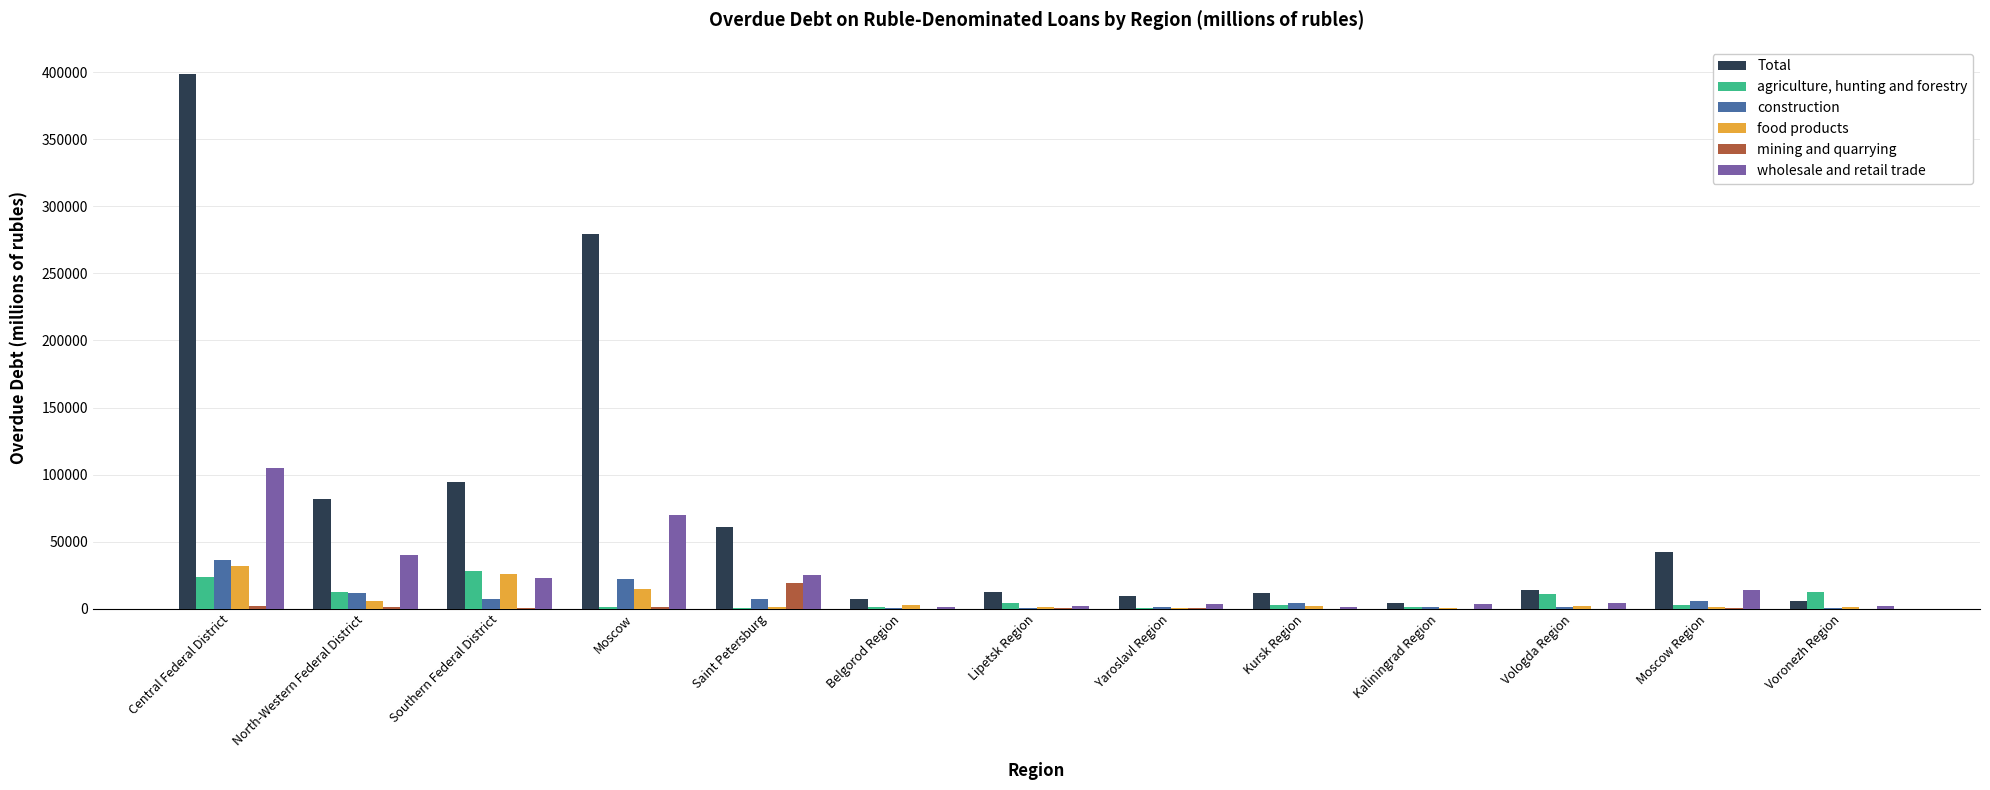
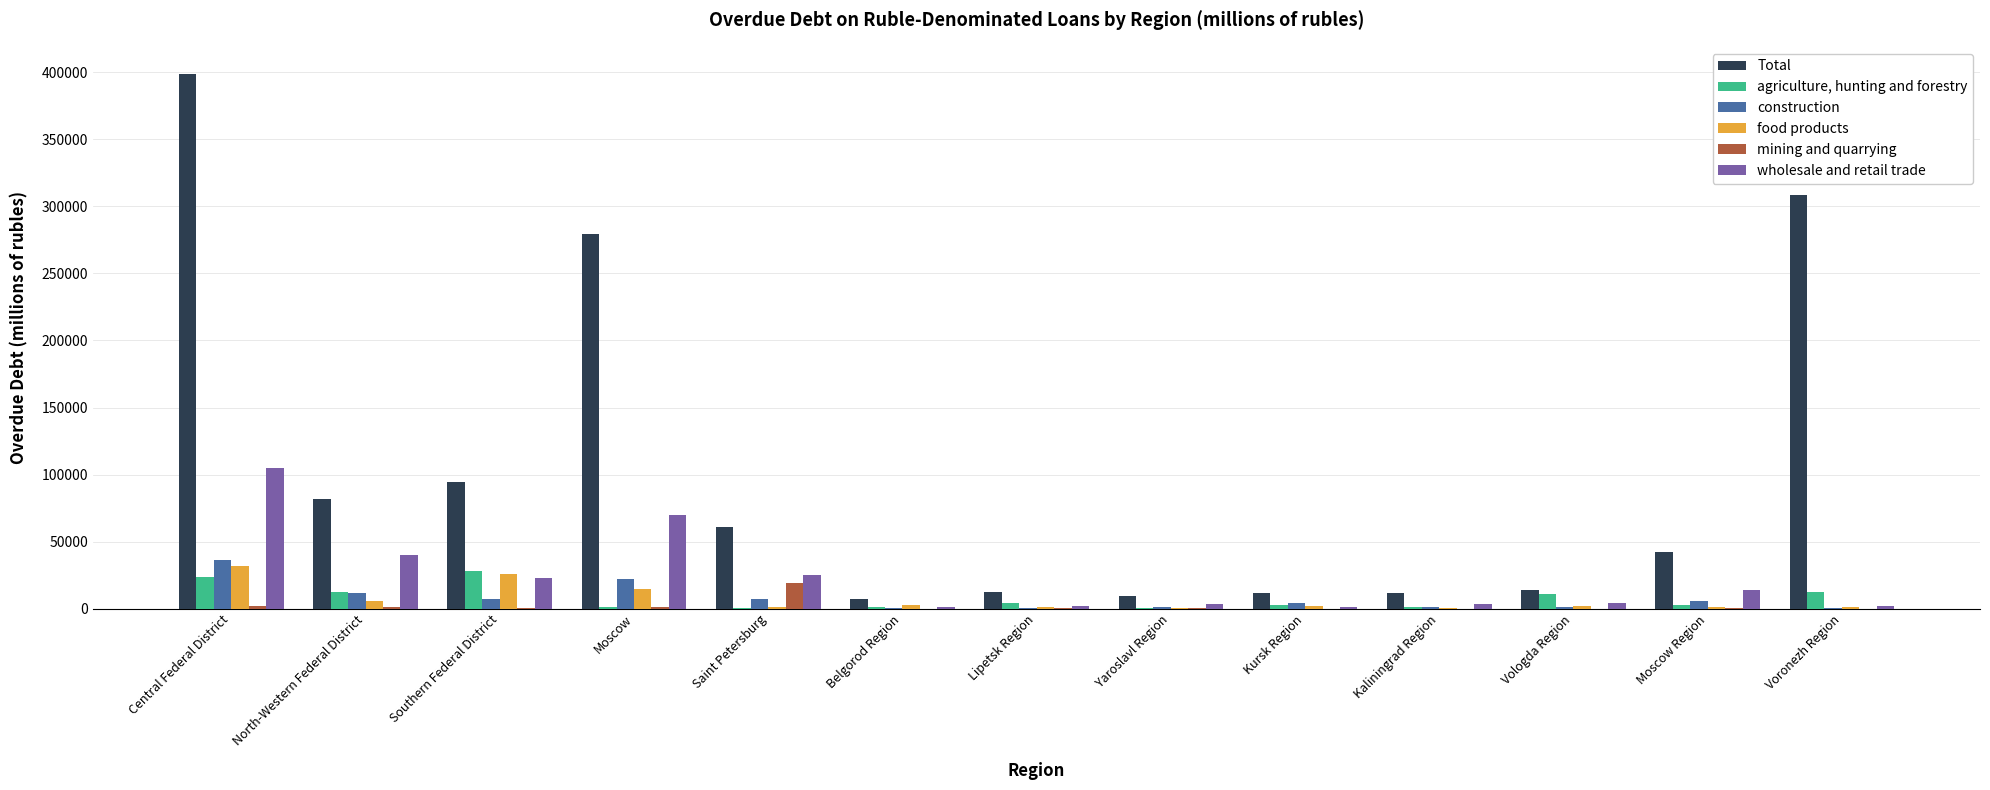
Total, Kaliningrad Region: 4000 -> 11000
Total, Voronezh Region: 6000 -> 308000
